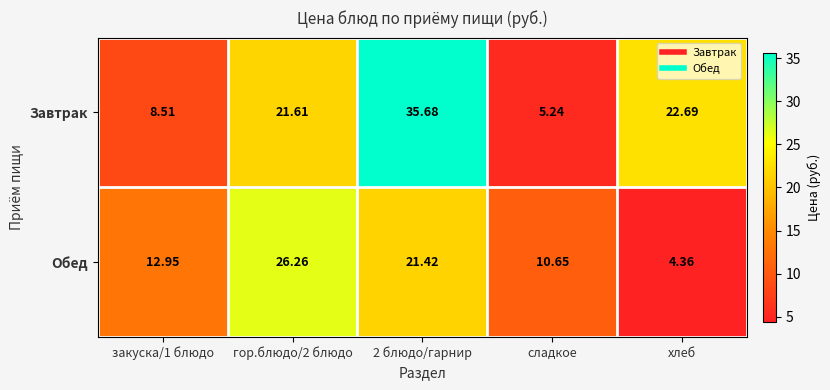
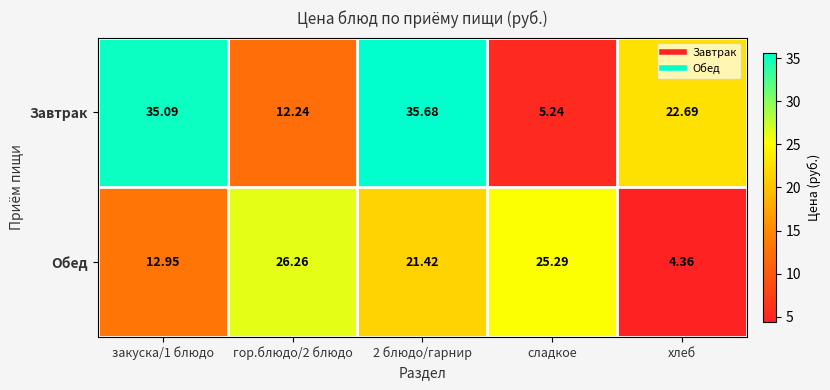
Завтрак, закуска/1 блюдо: 8.51 -> 35.09
Завтрак, гор.блюдо/2 блюдо: 21.61 -> 12.24
Обед, сладкое: 10.65 -> 25.29
